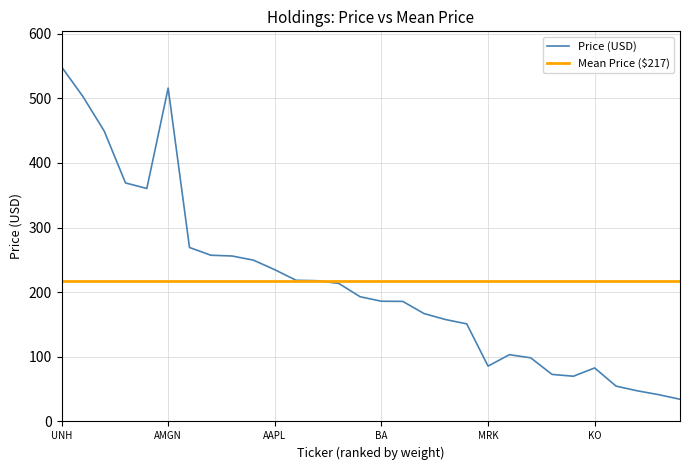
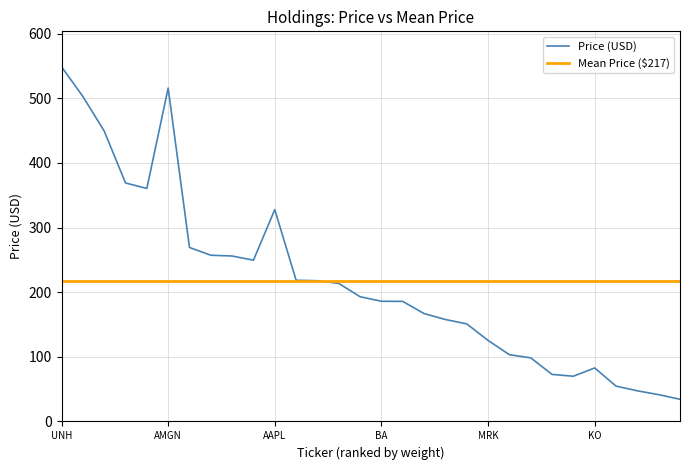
AAPL: 230 -> 330
MRK: 90 -> 130
